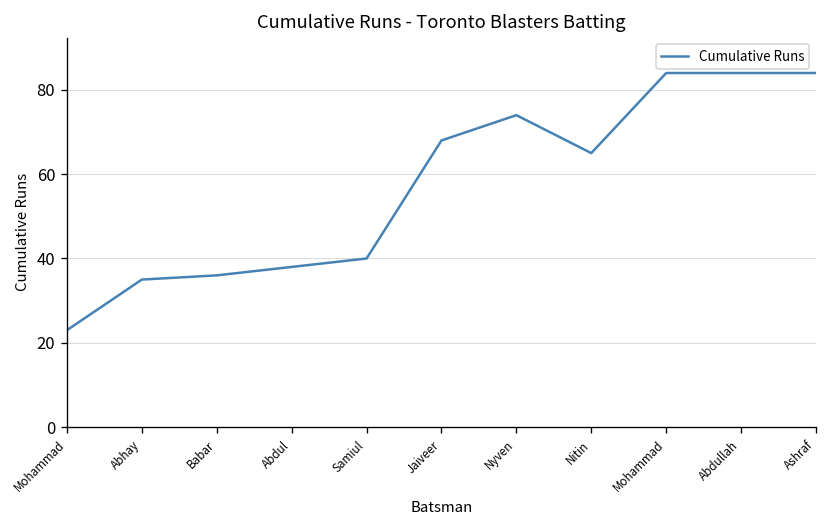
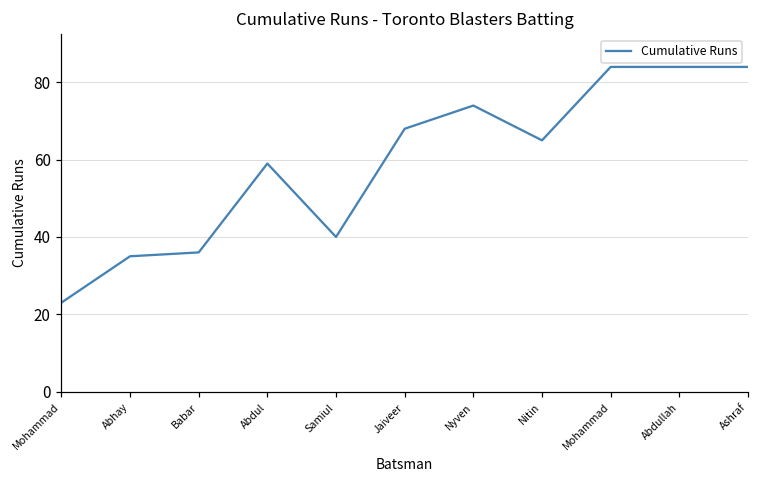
Abdul: 38 -> 59
